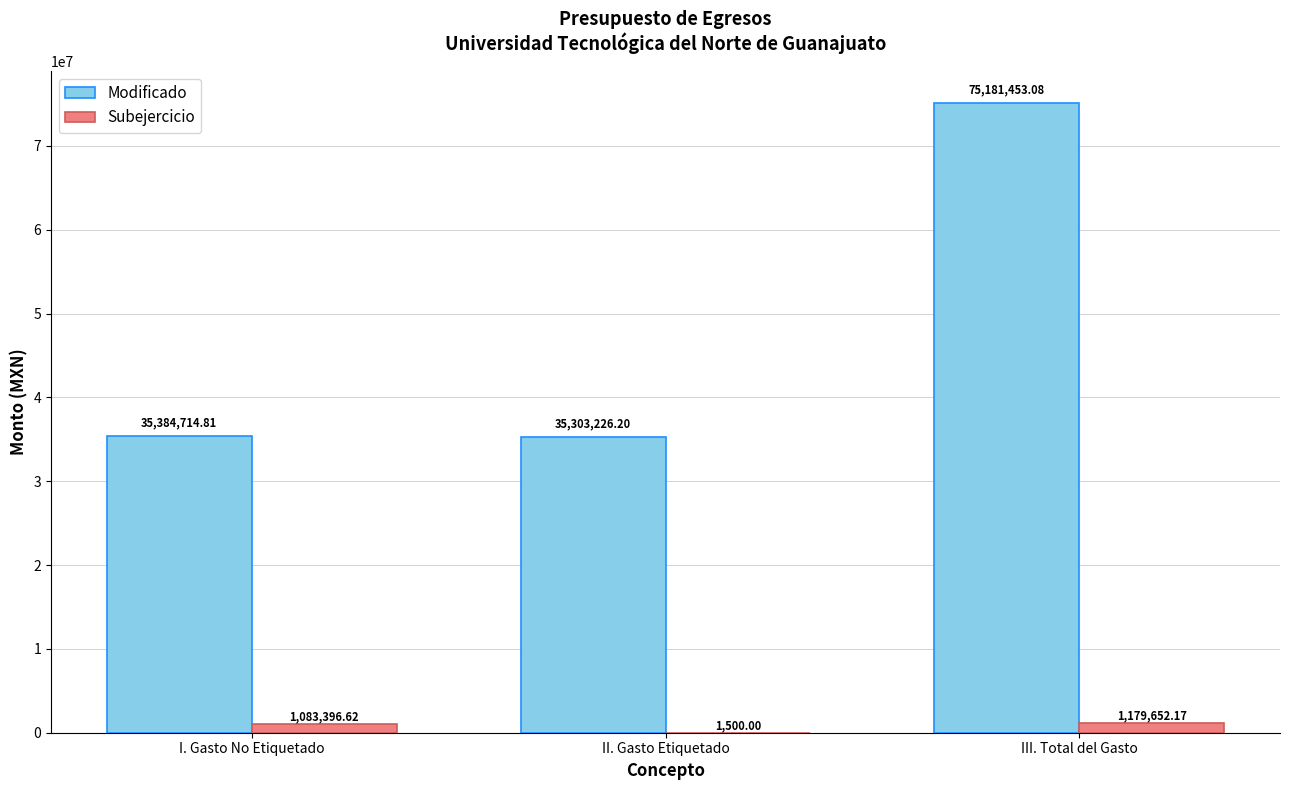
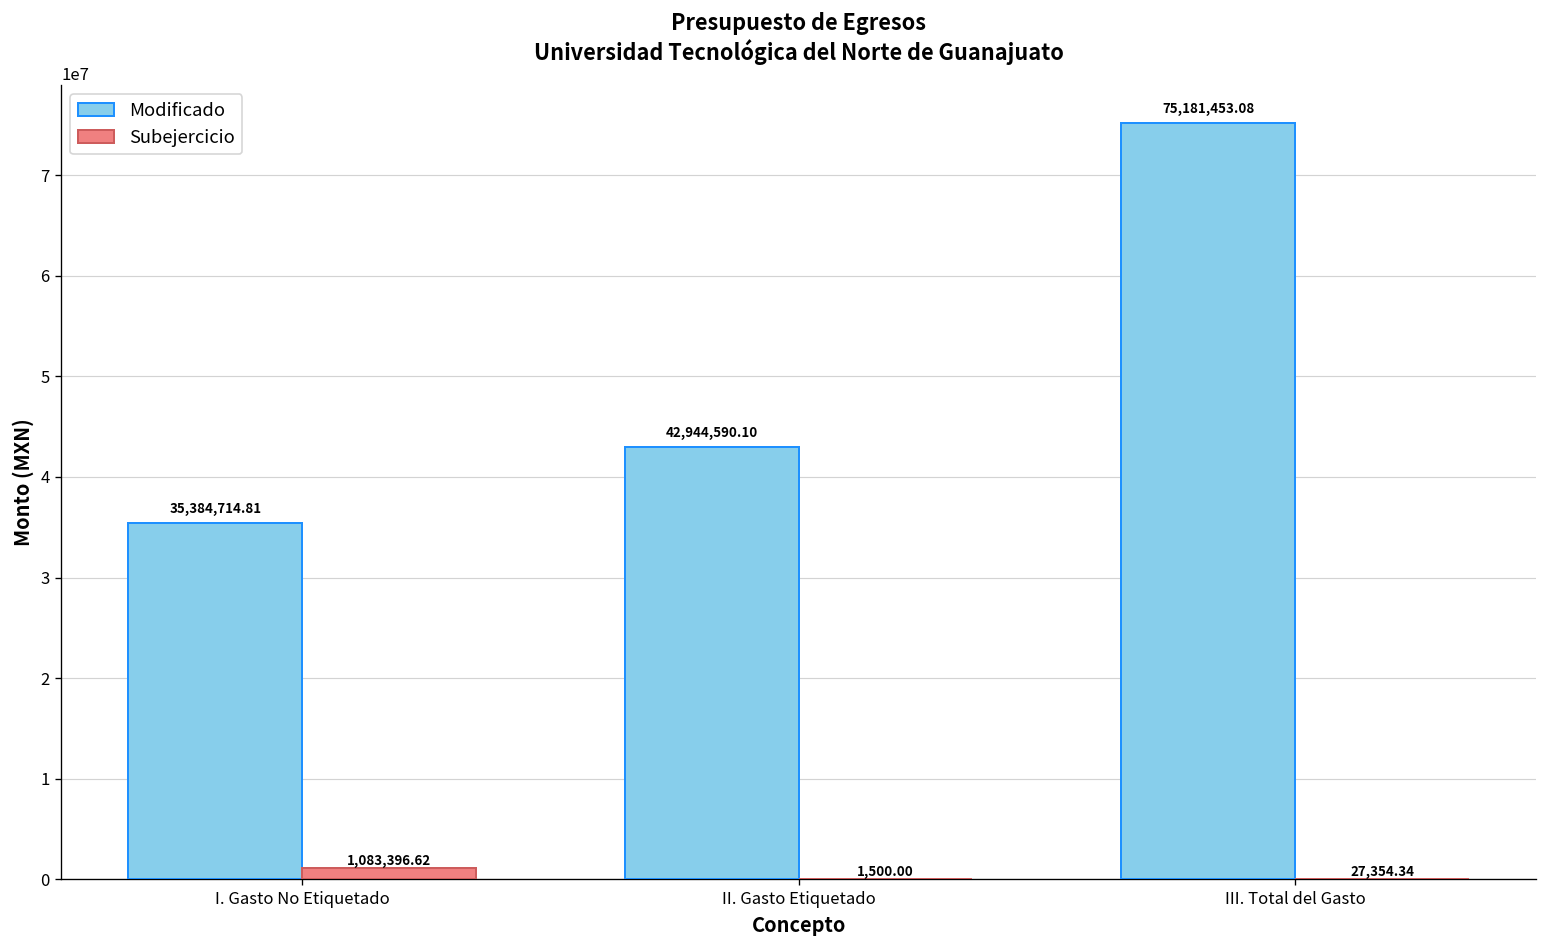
Modificado, II. Gasto Etiquetado: 35,303,226.20 -> 42,944,590.10
Subejercicio, III. Total del Gasto: 1,179,652.17 -> 27,354.34
